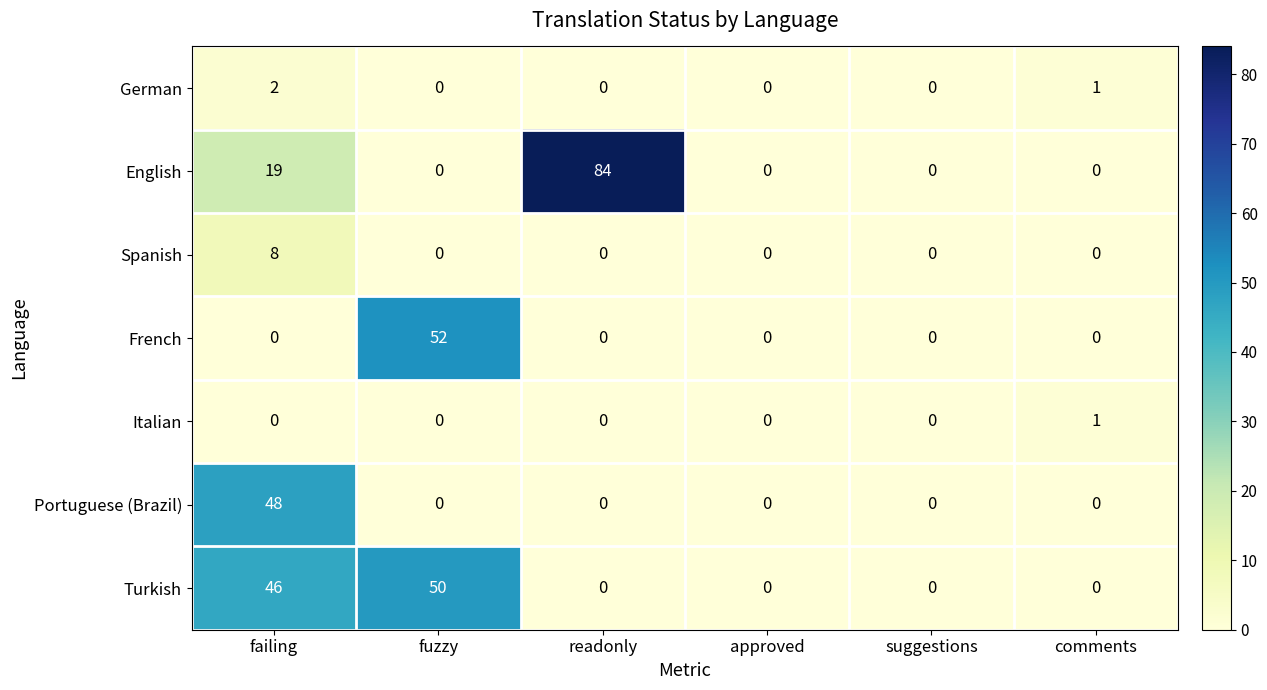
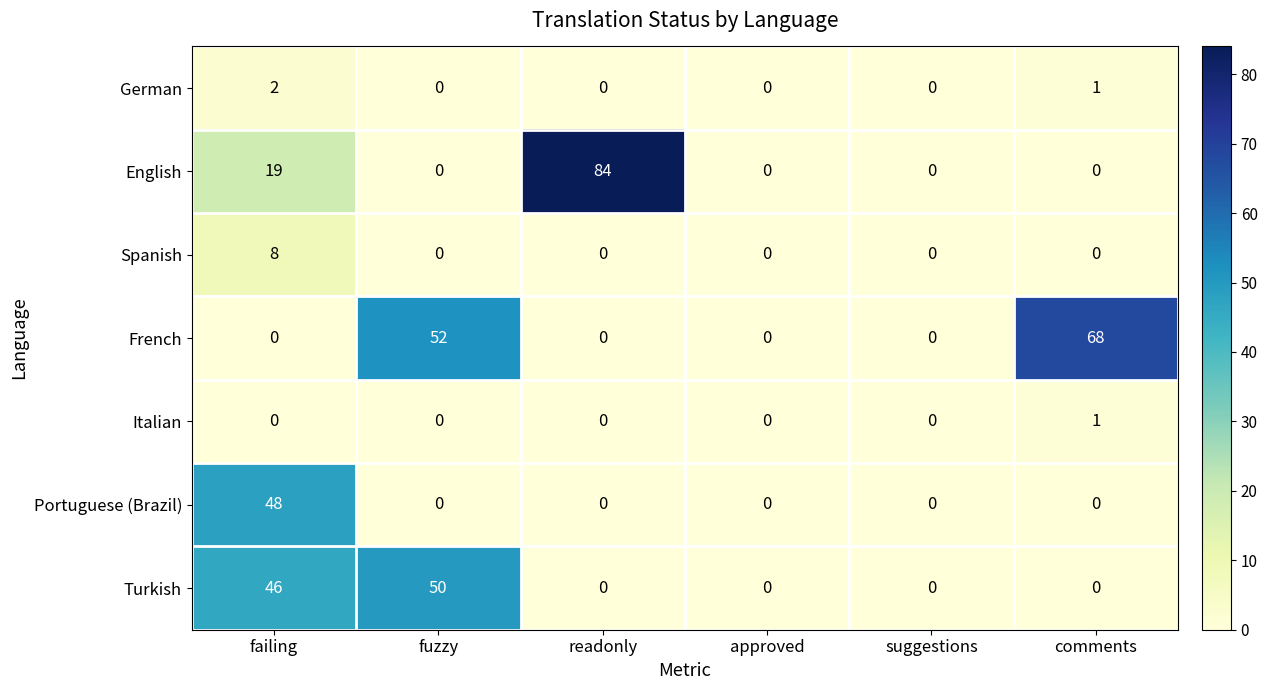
French, comments: 0 -> 68
